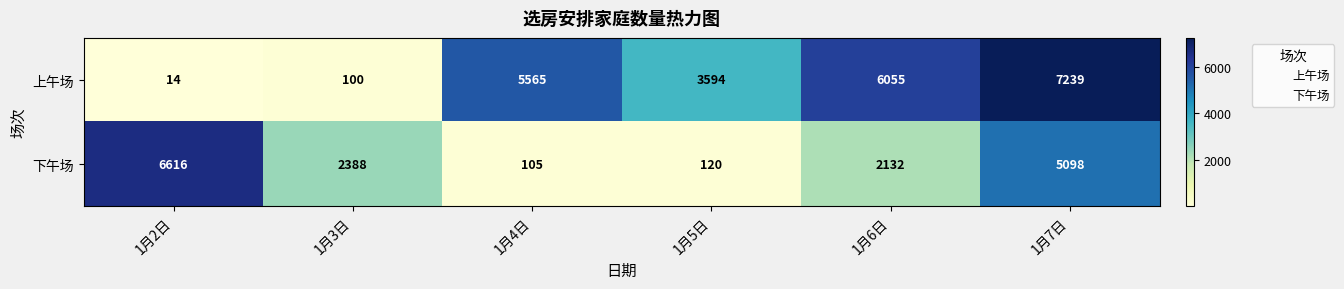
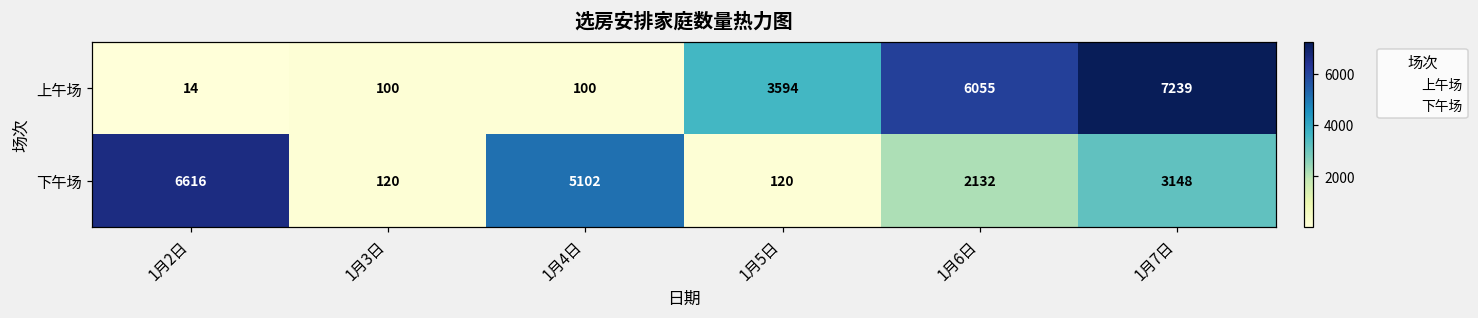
上午场, 1月4日: 5565 -> 100
下午场, 1月3日: 2388 -> 120
下午场, 1月4日: 105 -> 5102
下午场, 1月7日: 5098 -> 3148
